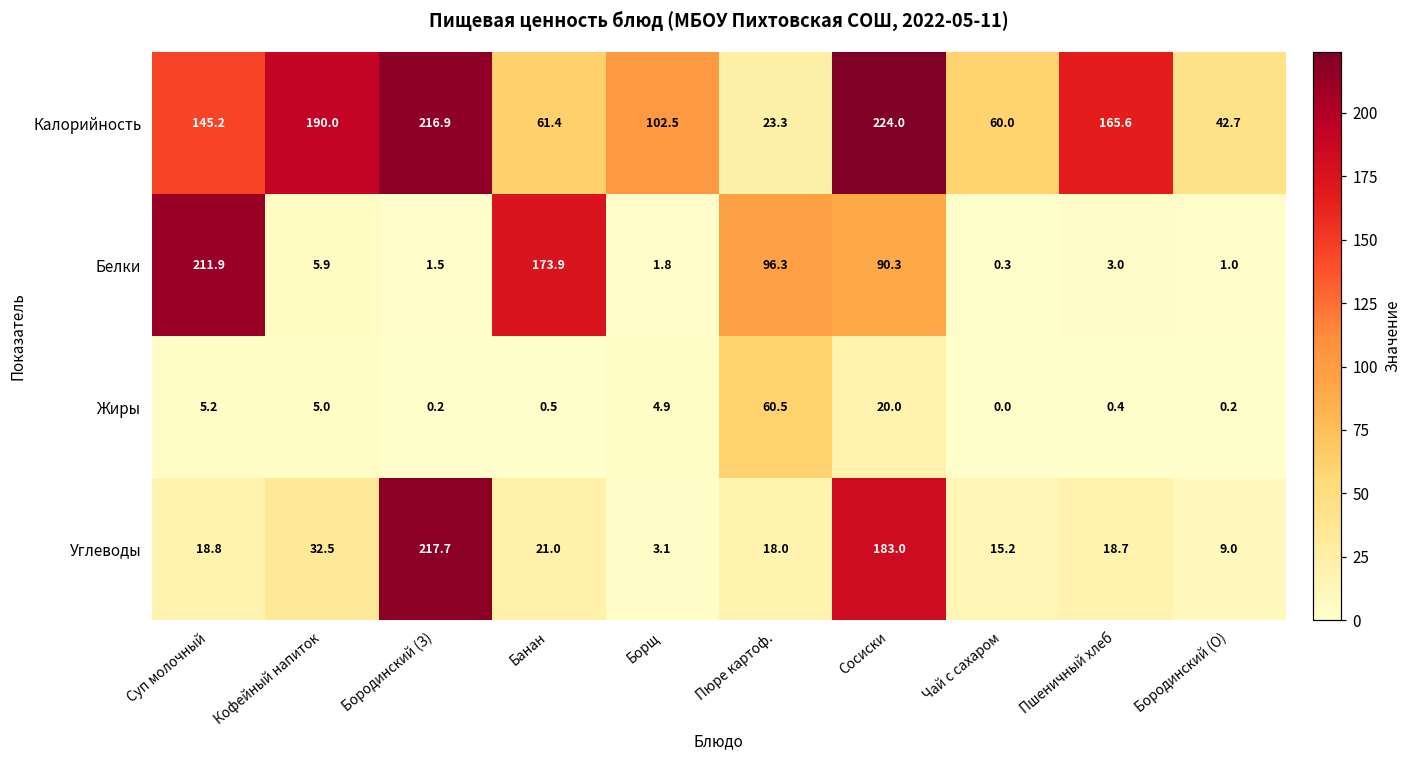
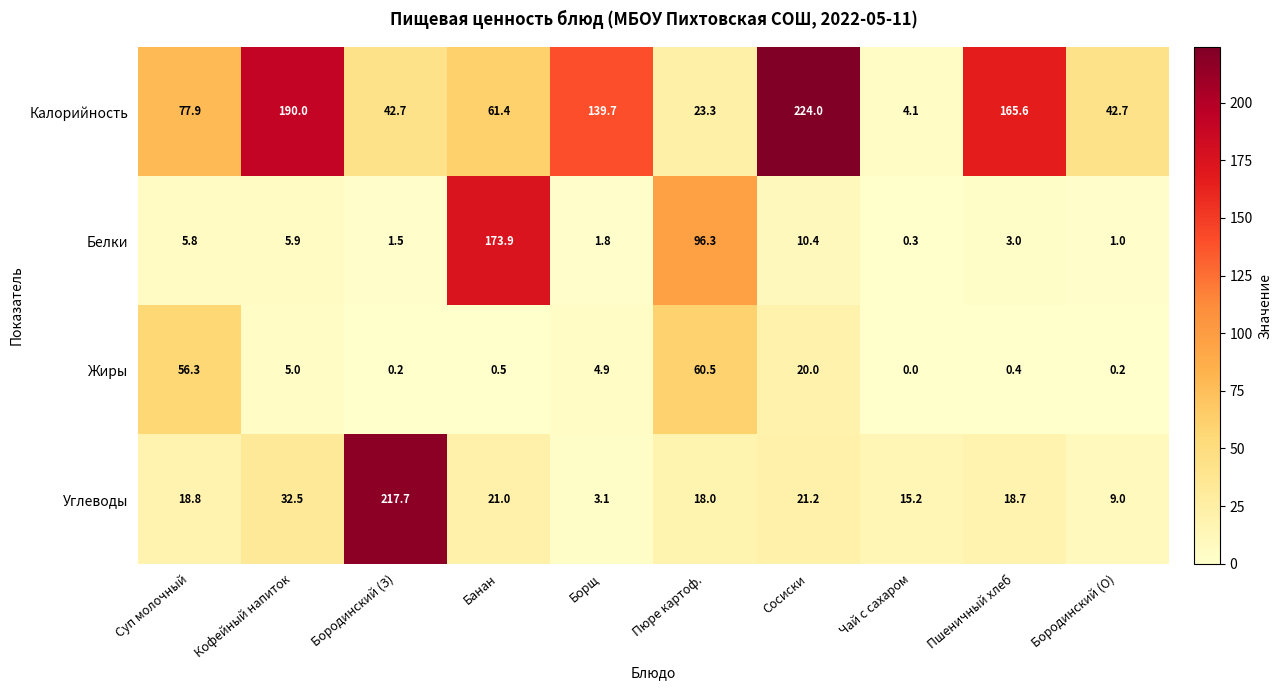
Калорийность, Суп молочный: 145.2 -> 77.9
Калорийность, Бородинский (З): 216.9 -> 42.7
Калорийность, Борщ: 102.5 -> 139.7
Калорийность, Чай с сахаром: 60.0 -> 4.1
Белки, Суп молочный: 211.9 -> 5.8
Белки, Сосиски: 90.3 -> 10.4
Жиры, Суп молочный: 5.2 -> 56.3
Углеводы, Сосиски: 183.0 -> 21.2
